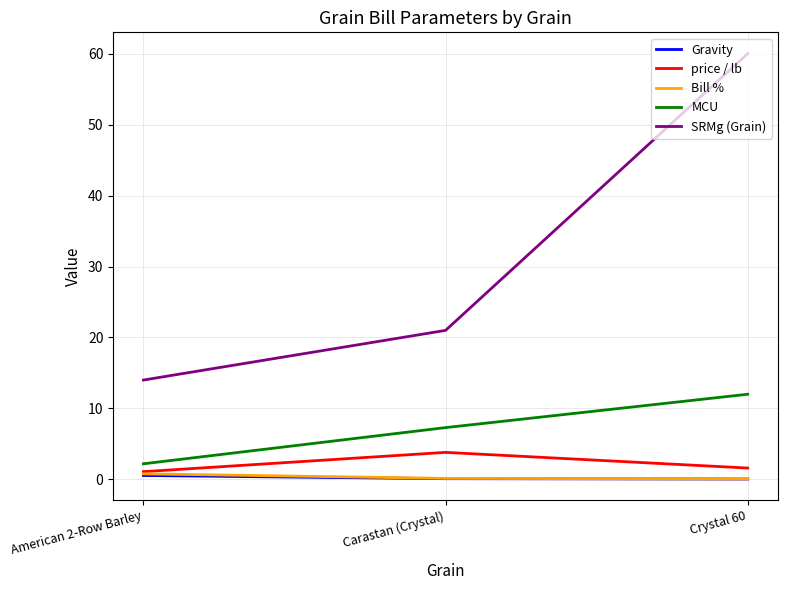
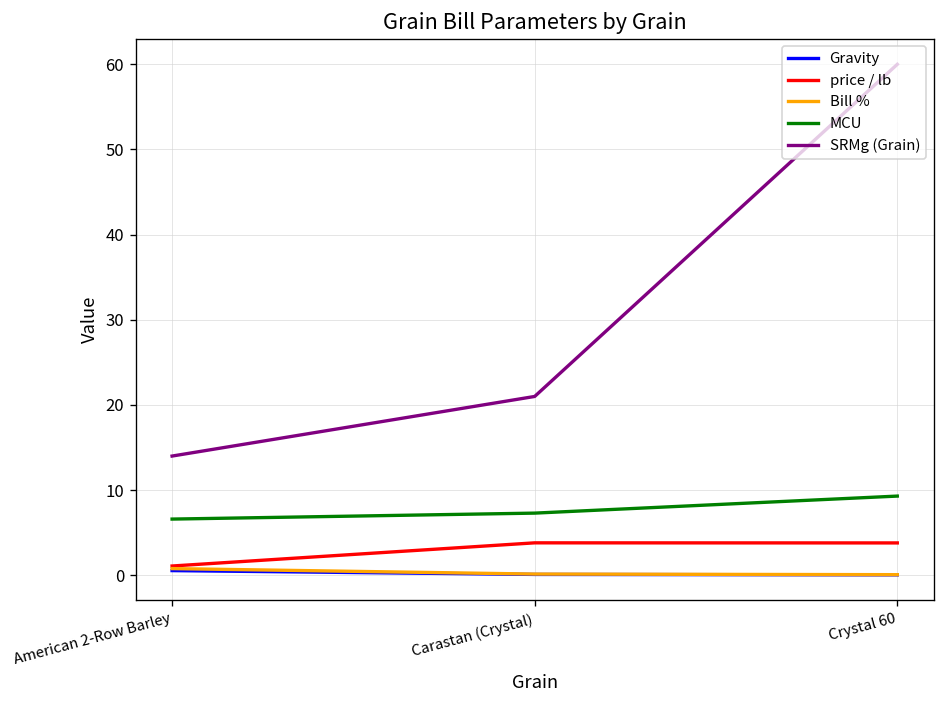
MCU, American 2-Row Barley: 2 -> 7
price / lb, Crystal 60: 2 -> 4
MCU, Crystal 60: 12 -> 9
